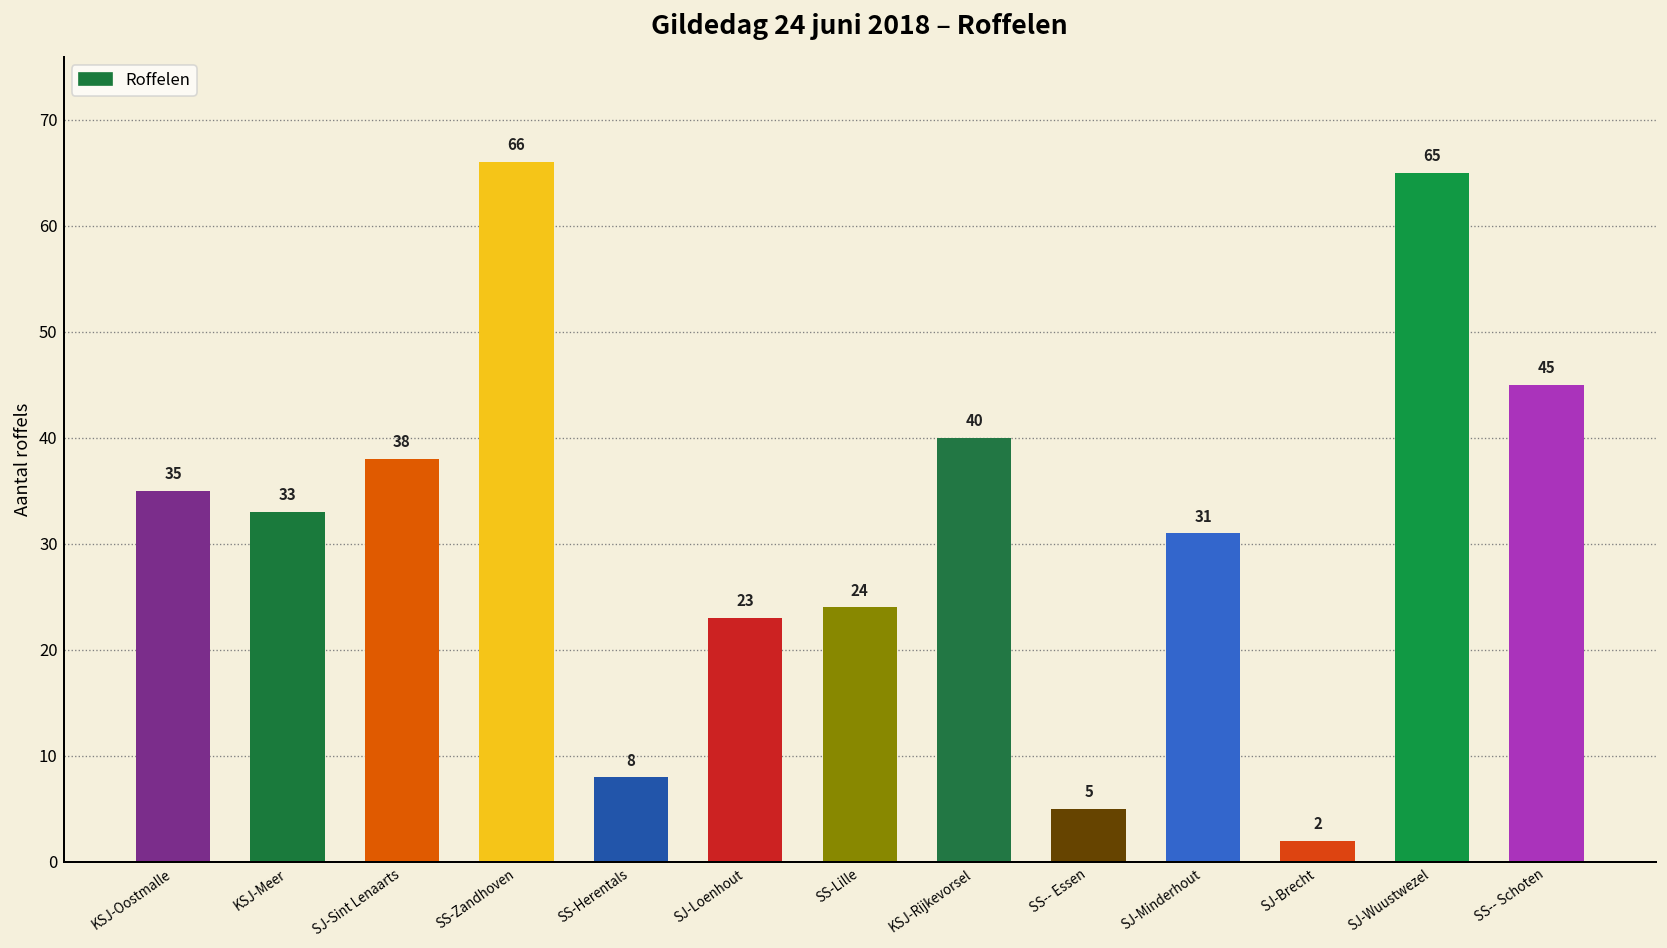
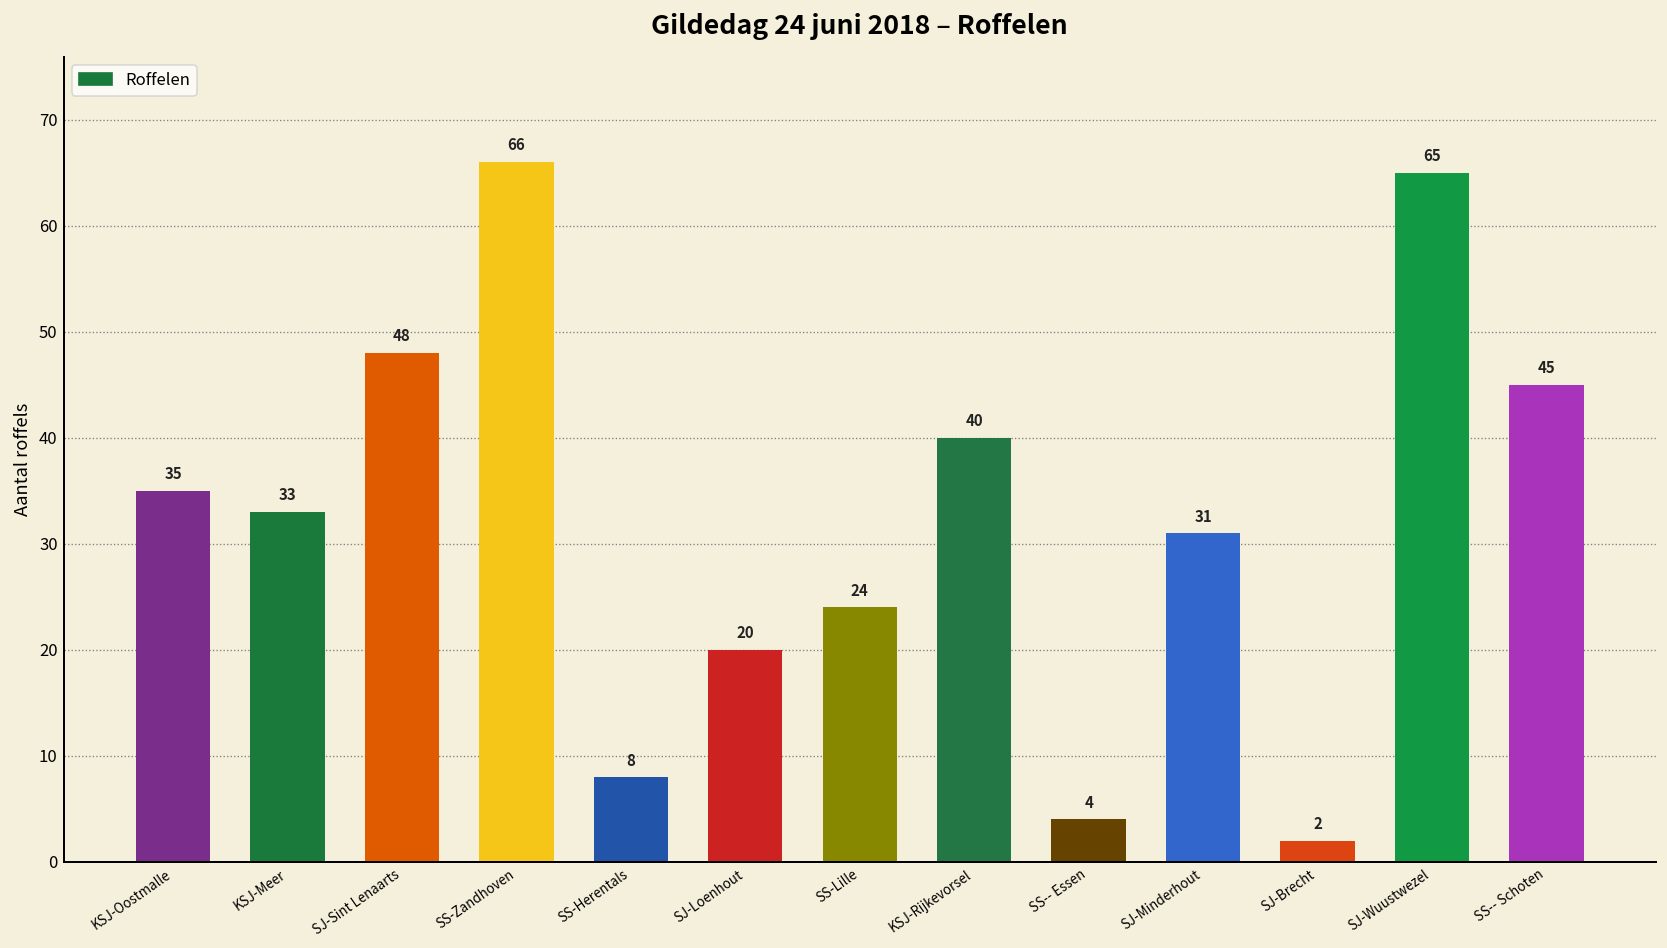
SJ-Sint Lenaarts: 38 -> 48
SJ-Loenhout: 23 -> 20
SS-- Essen: 5 -> 4
